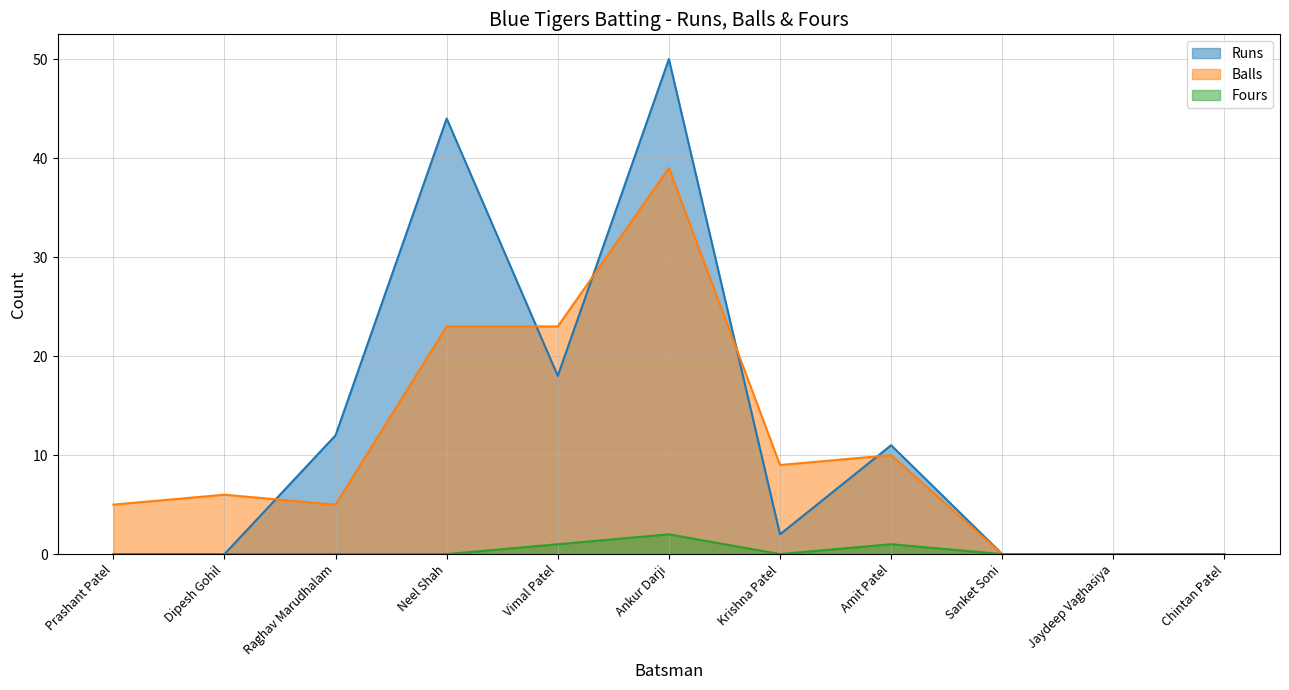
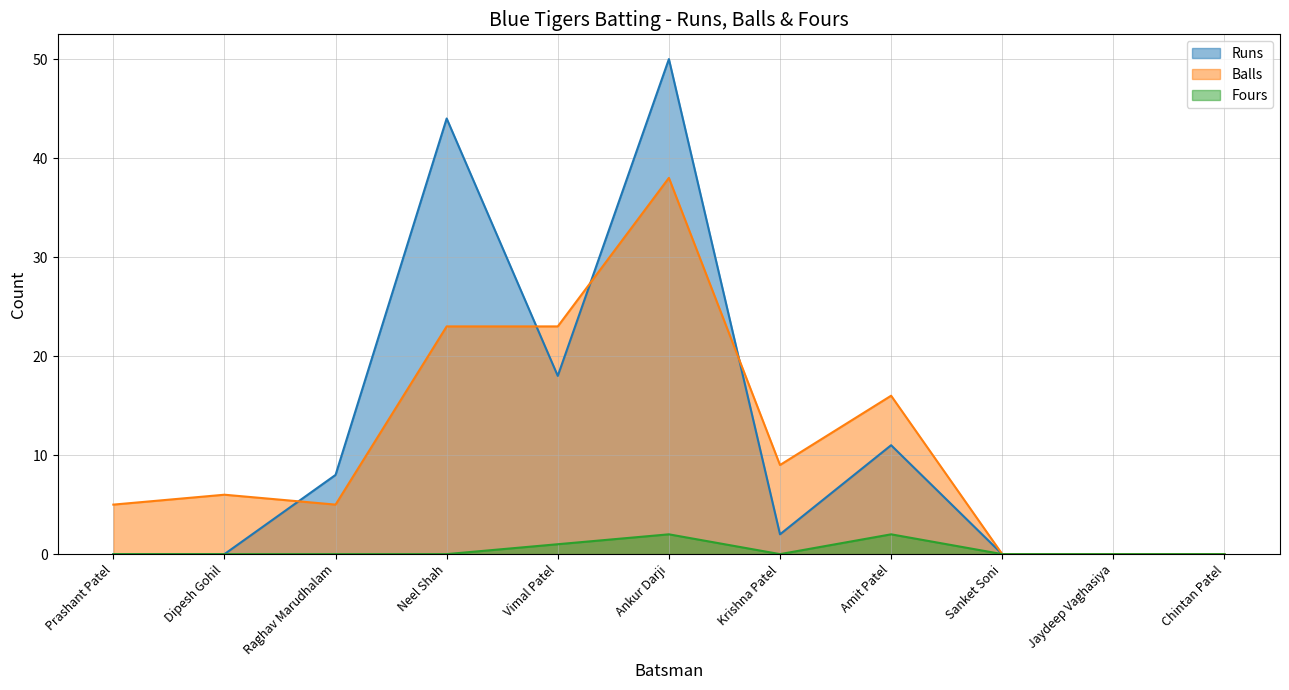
Runs, Raghav Marudhalam: 12 -> 8
Balls, Ankur Darji: 39 -> 38
Balls, Amit Patel: 10 -> 16
Fours, Amit Patel: 1 -> 2
